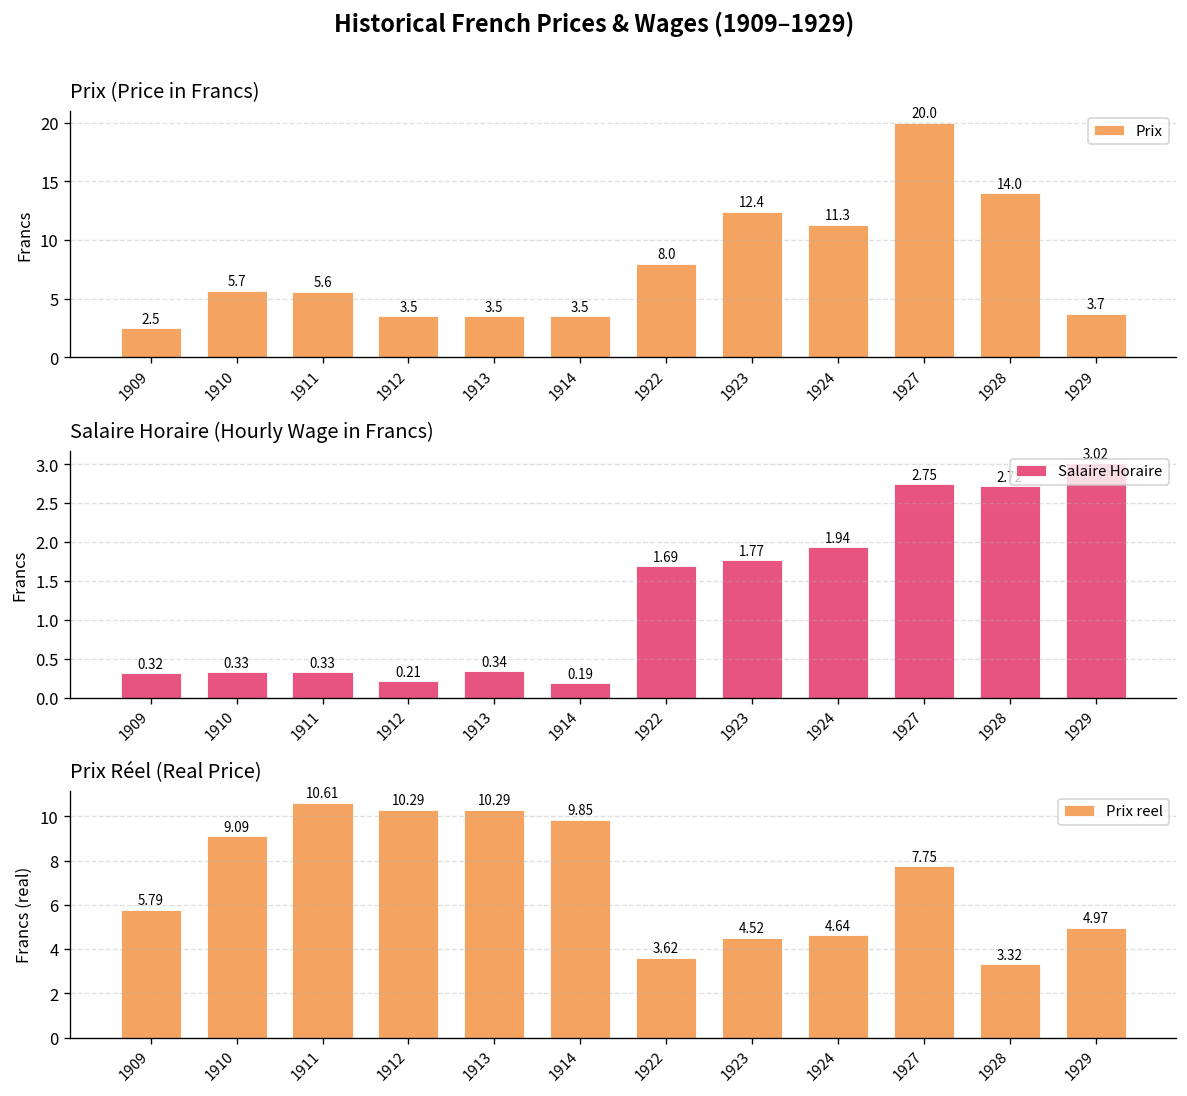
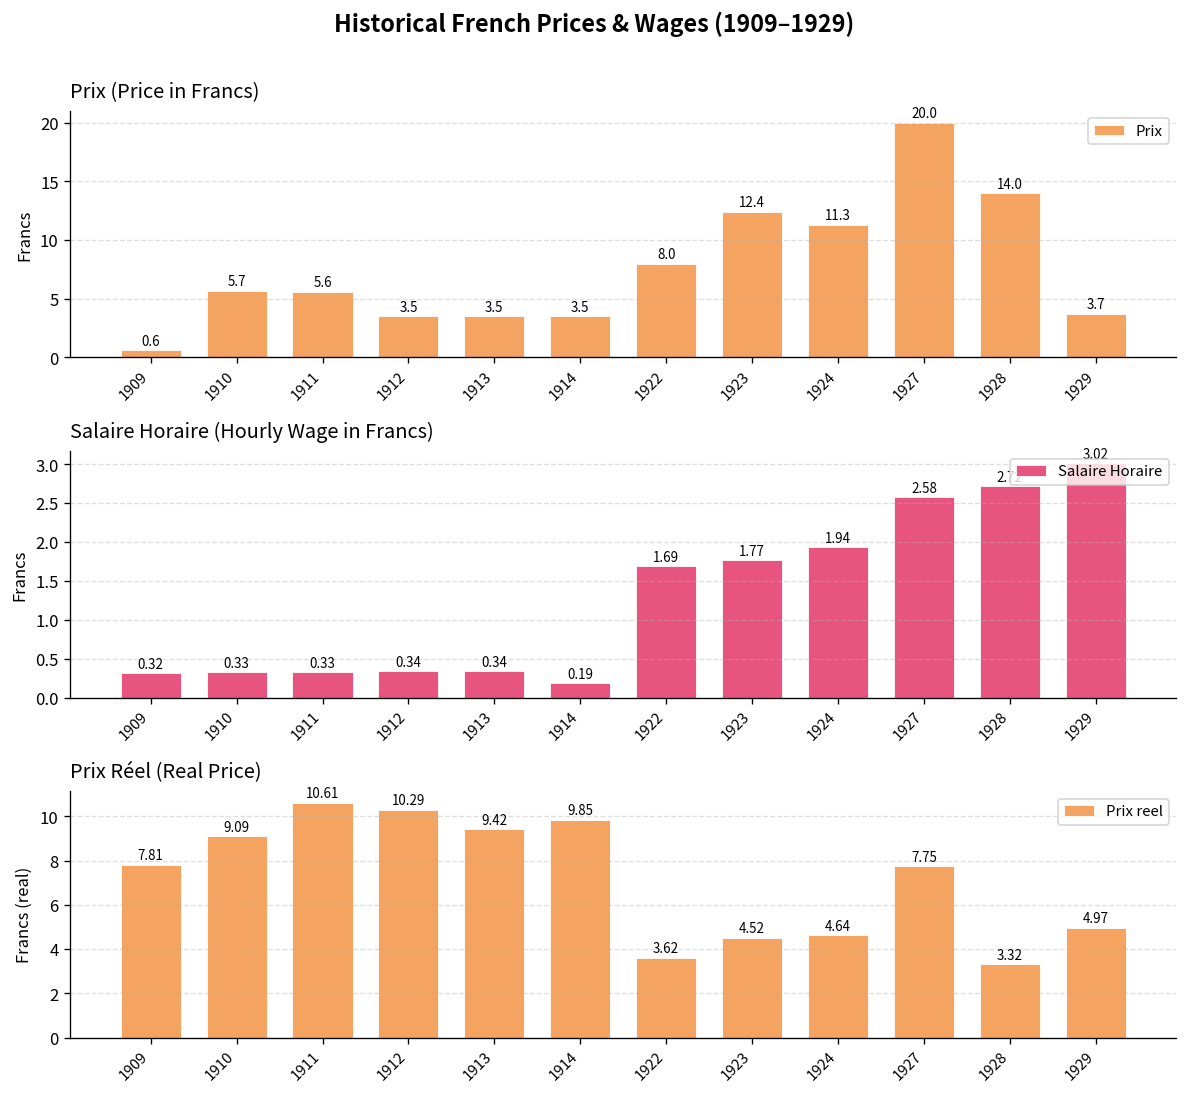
Prix (Price in Francs), 1909: 2.5 -> 0.6
Salaire Horaire (Hourly Wage in Francs), 1912: 0.21 -> 0.34
Salaire Horaire (Hourly Wage in Francs), 1927: 2.75 -> 2.58
Prix Réel (Real Price), 1909: 5.79 -> 7.81
Prix Réel (Real Price), 1913: 10.29 -> 9.42
